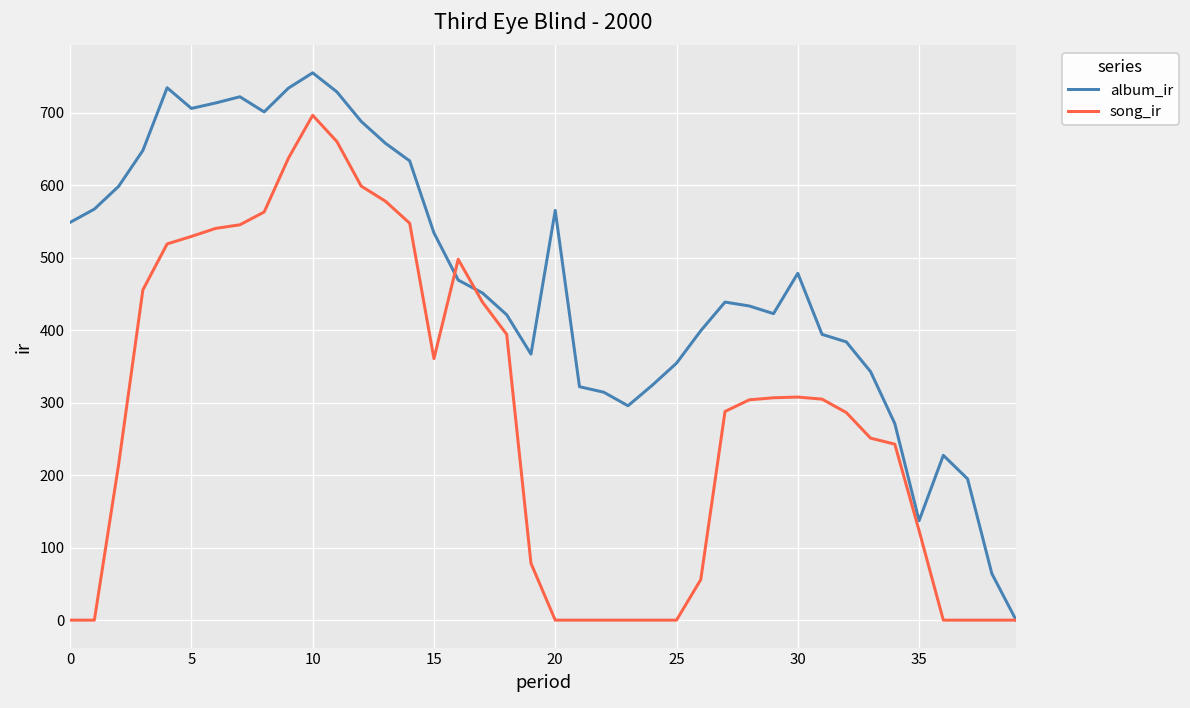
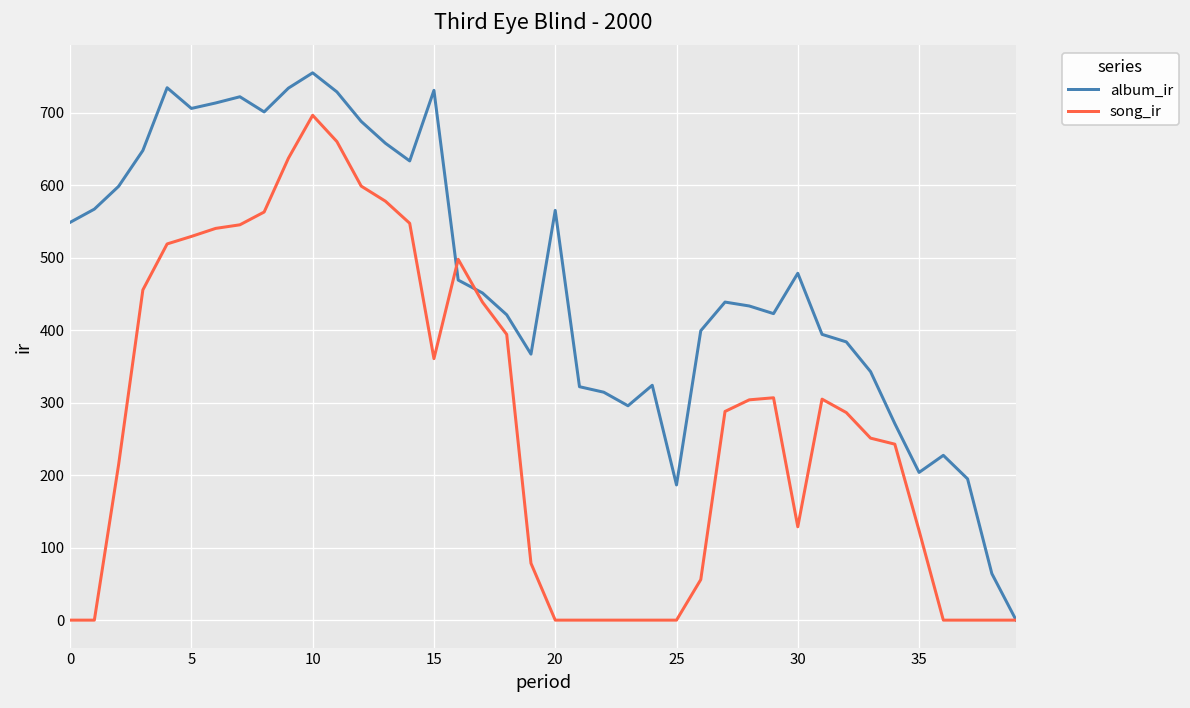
album_ir, 15: 530 -> 730
album_ir, 25: 350 -> 190
song_ir, 30: 310 -> 130
album_ir, 35: 140 -> 200
